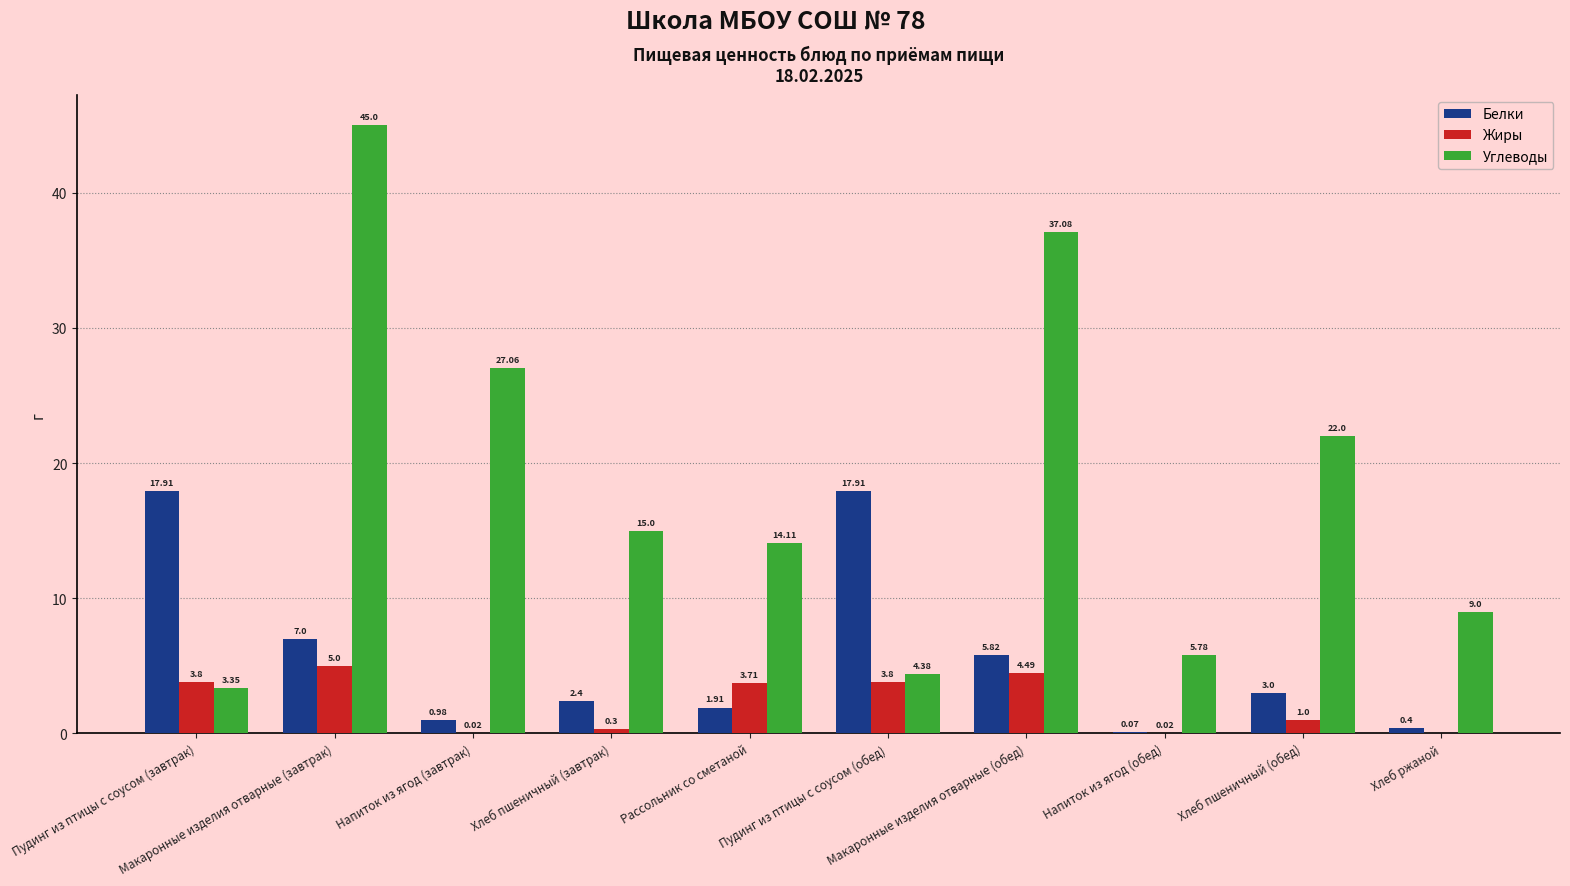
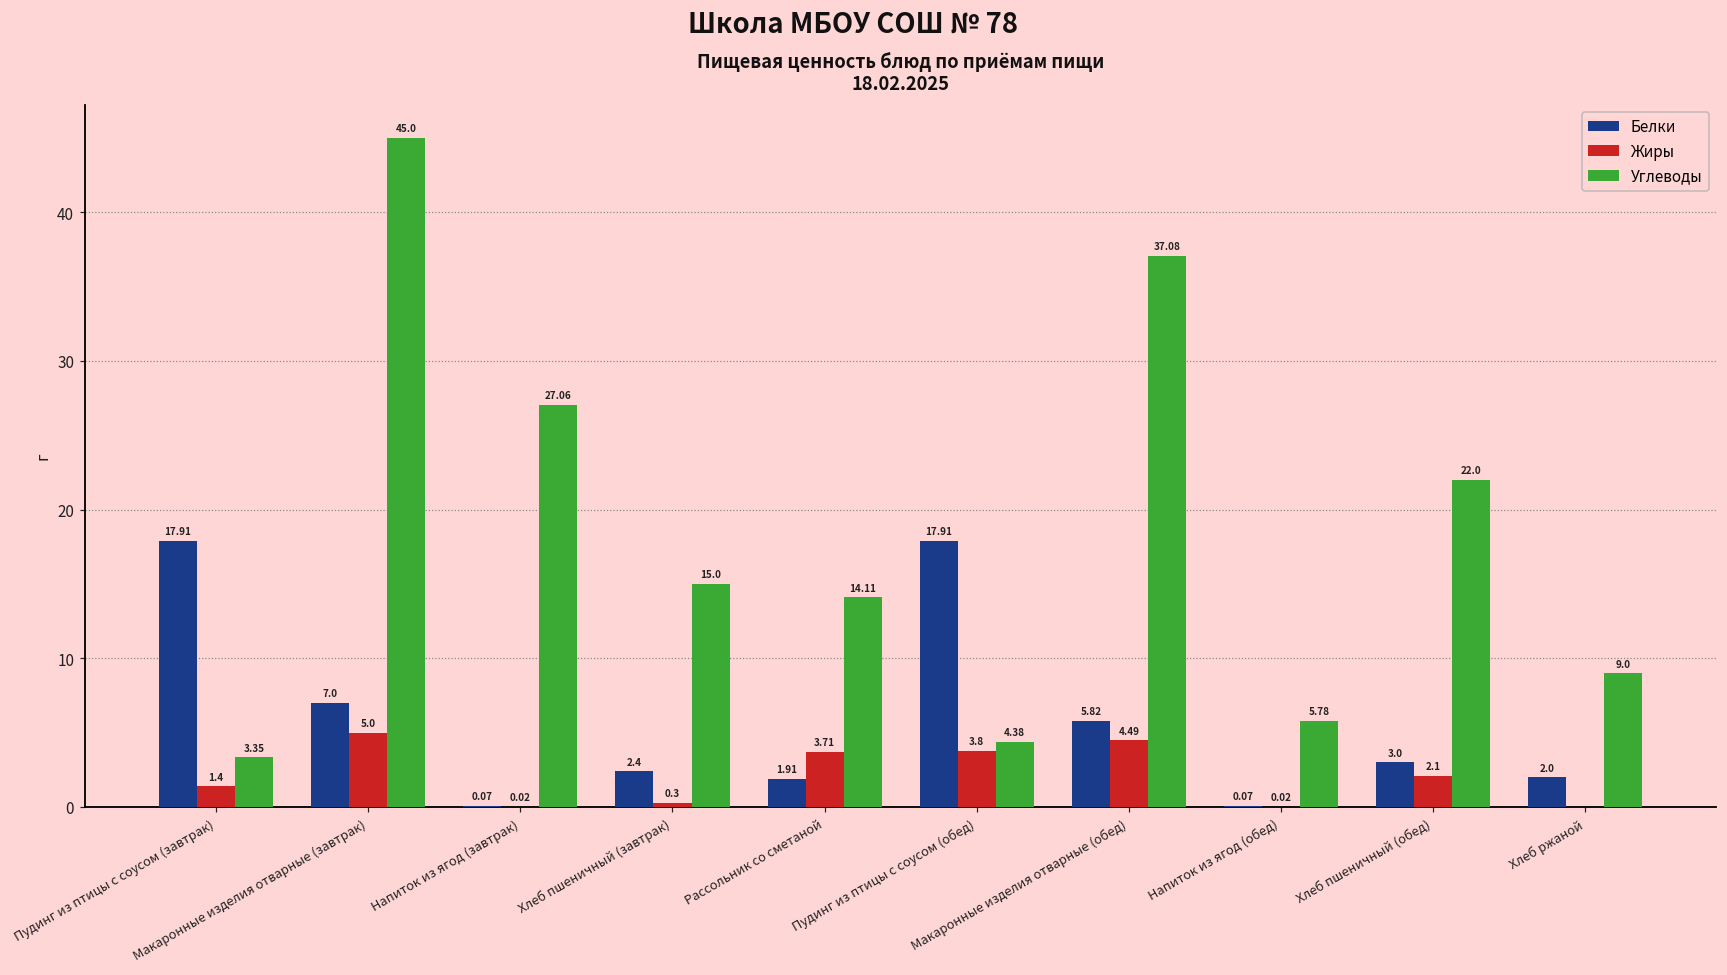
Жиры, Пудинг из птицы с соусом (завтрак): 3.8 -> 1.4
Белки, Напиток из ягод (завтрак): 0.98 -> 0.07
Жиры, Хлеб пшеничный (обед): 1.0 -> 2.1
Белки, Хлеб ржаной: 0.4 -> 2.0
